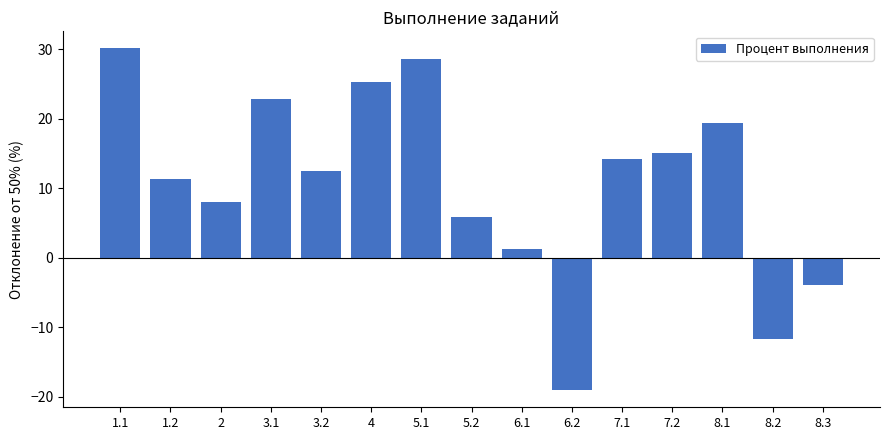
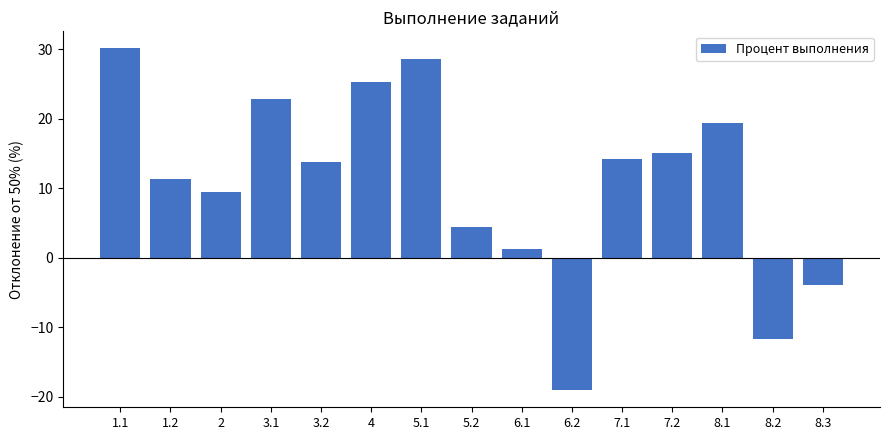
2: 8 -> 9
3.2: 12 -> 14
5.2: 6 -> 4
